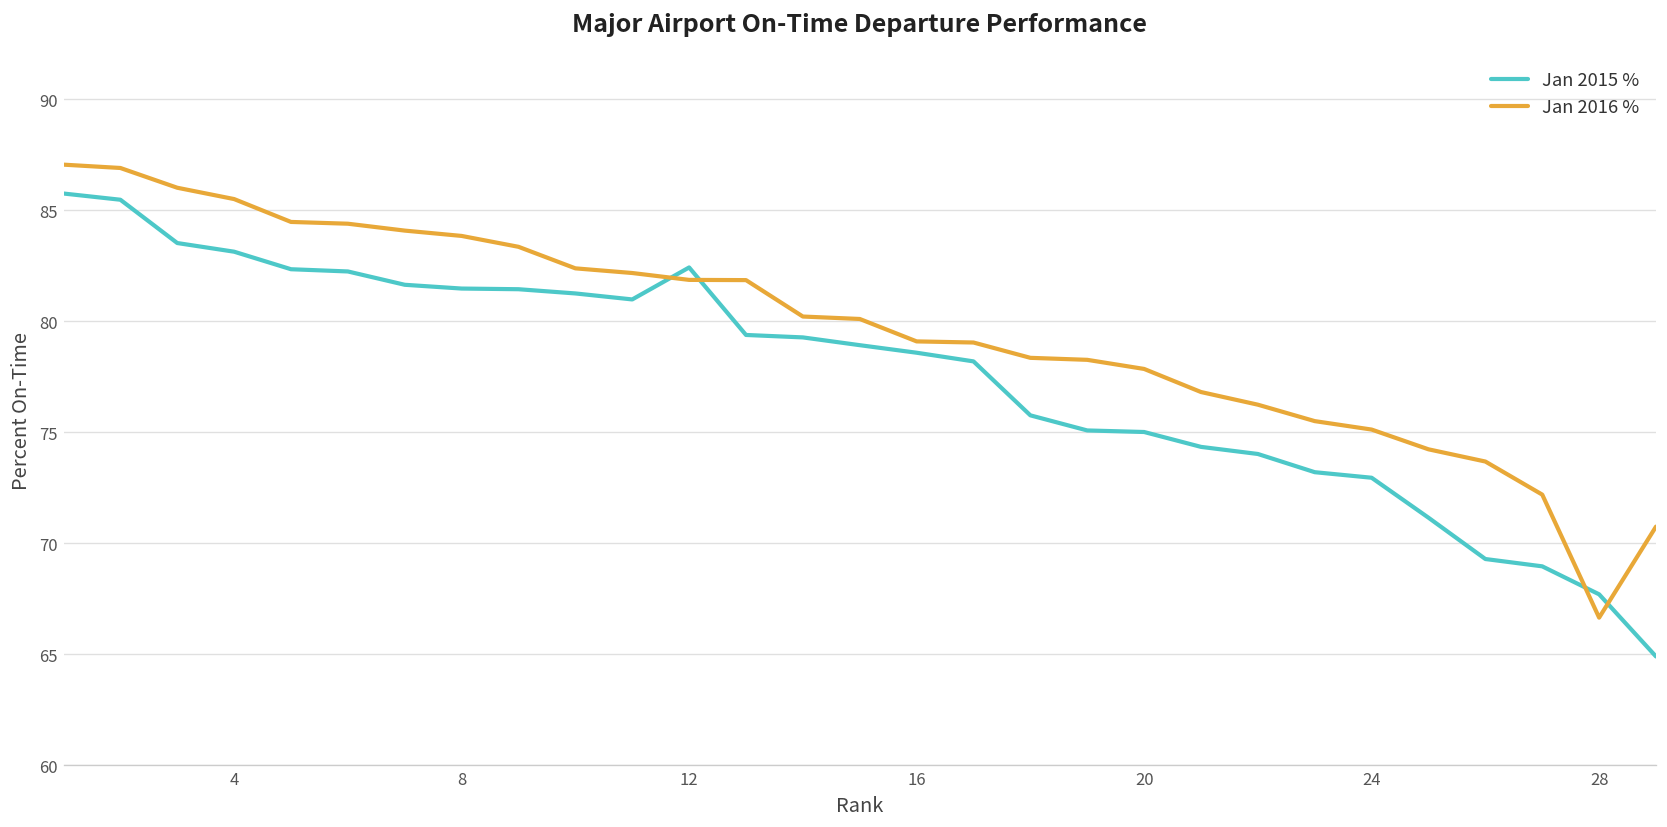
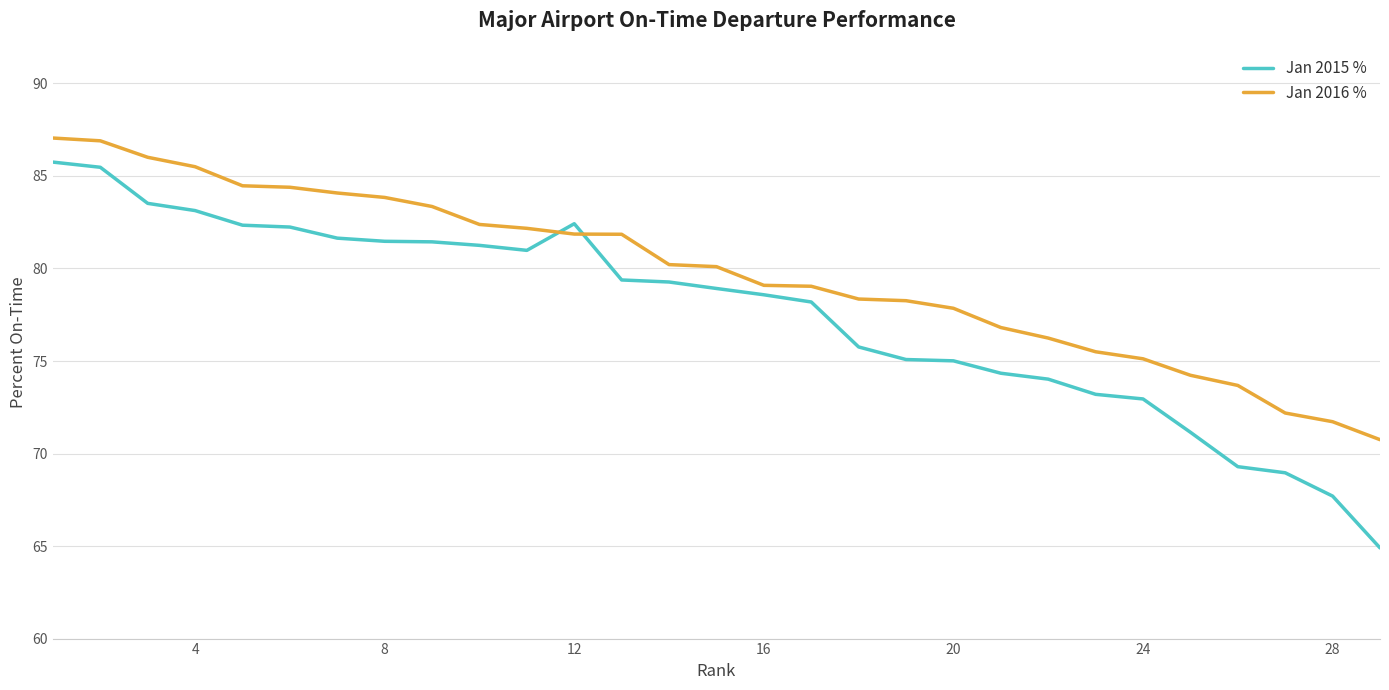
Jan 2016 %, 28: 66.7 -> 71.7
